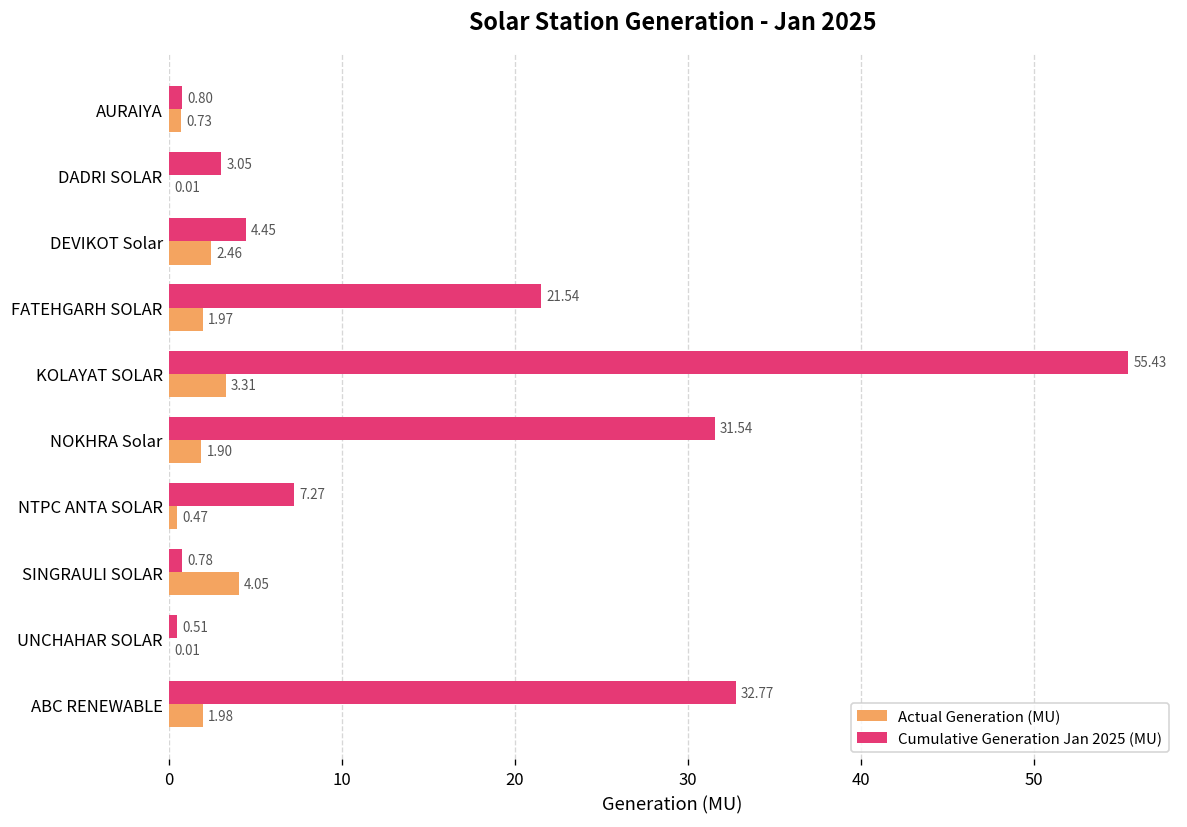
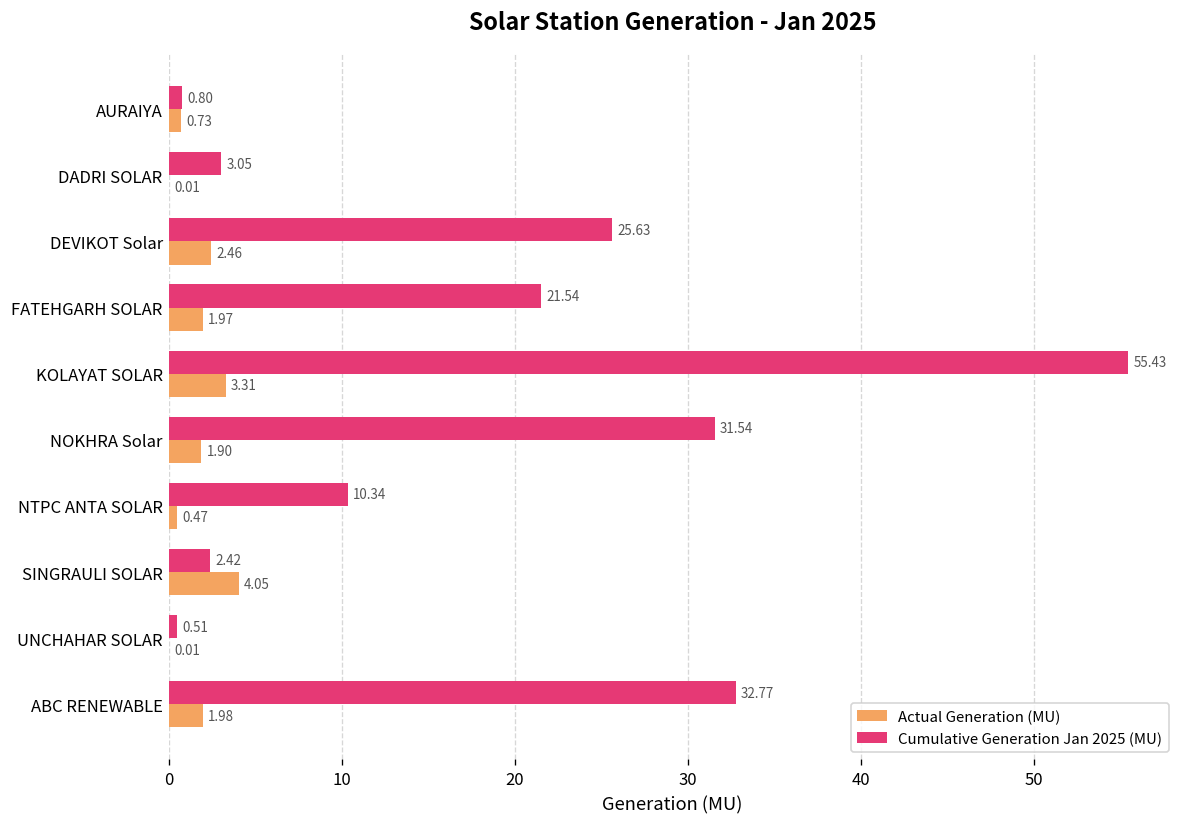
Cumulative Generation Jan 2025 (MU), DEVIKOT Solar: 4.45 -> 25.63
Cumulative Generation Jan 2025 (MU), NTPC ANTA SOLAR: 7.27 -> 10.34
Cumulative Generation Jan 2025 (MU), SINGRAULI SOLAR: 0.78 -> 2.42
